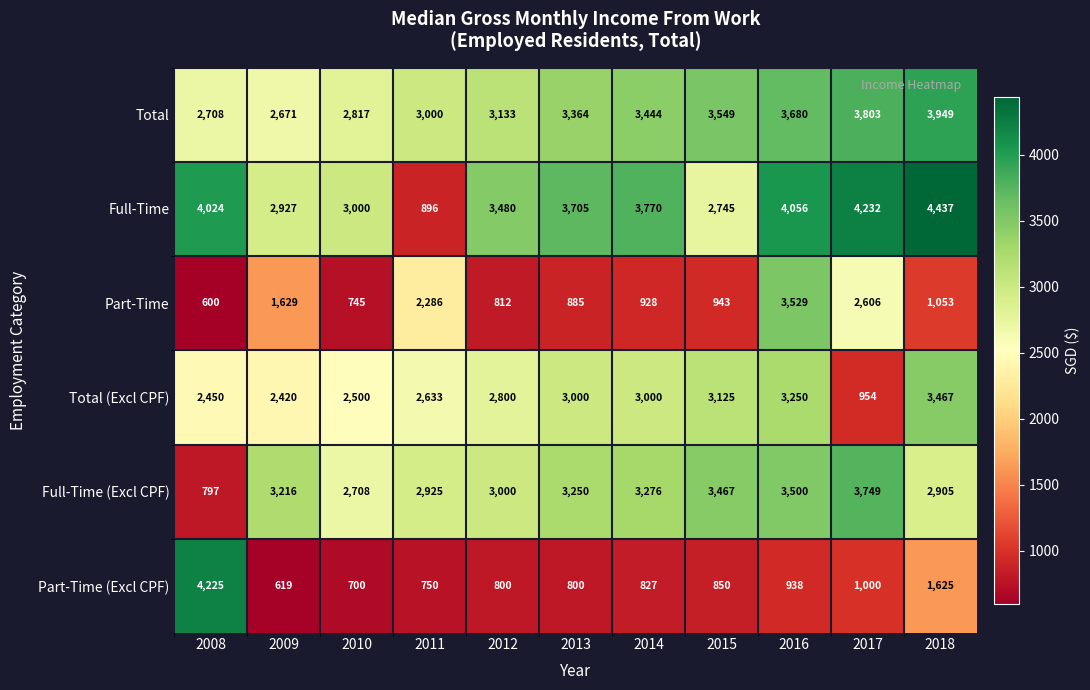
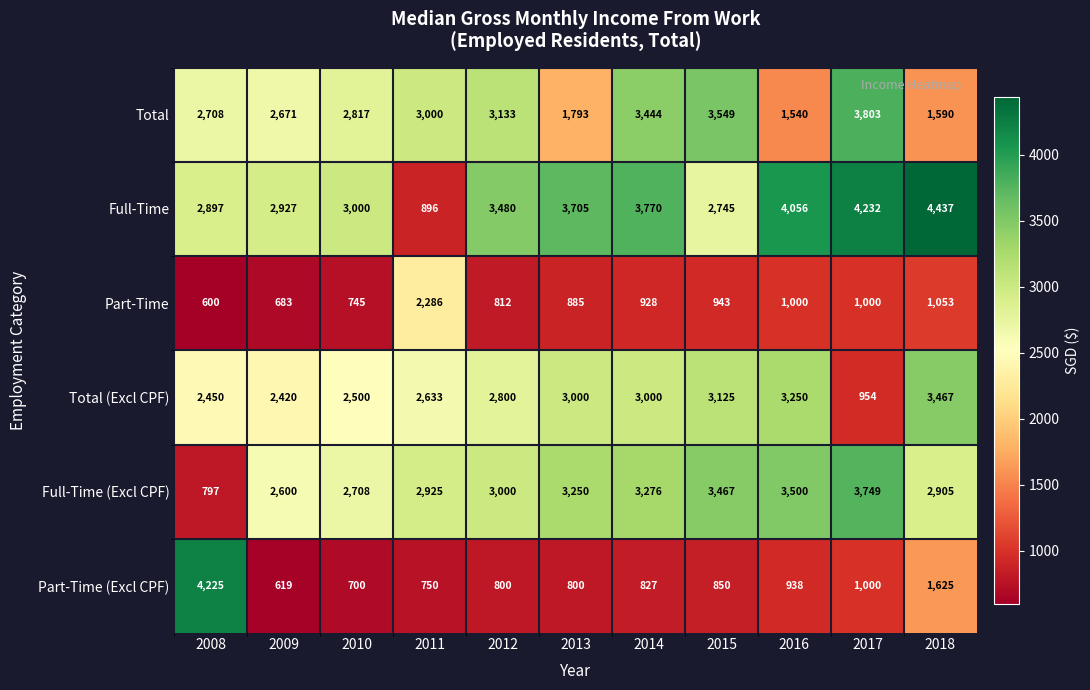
Total, 2013: 3,364 -> 1,793
Total, 2016: 3,680 -> 1,540
Total, 2018: 3,949 -> 1,590
Full-Time, 2008: 4,024 -> 2,897
Part-Time, 2009: 1,629 -> 683
Part-Time, 2016: 3,529 -> 1,000
Part-Time, 2017: 2,606 -> 1,000
Full-Time (Excl CPF), 2009: 3,216 -> 2,600
